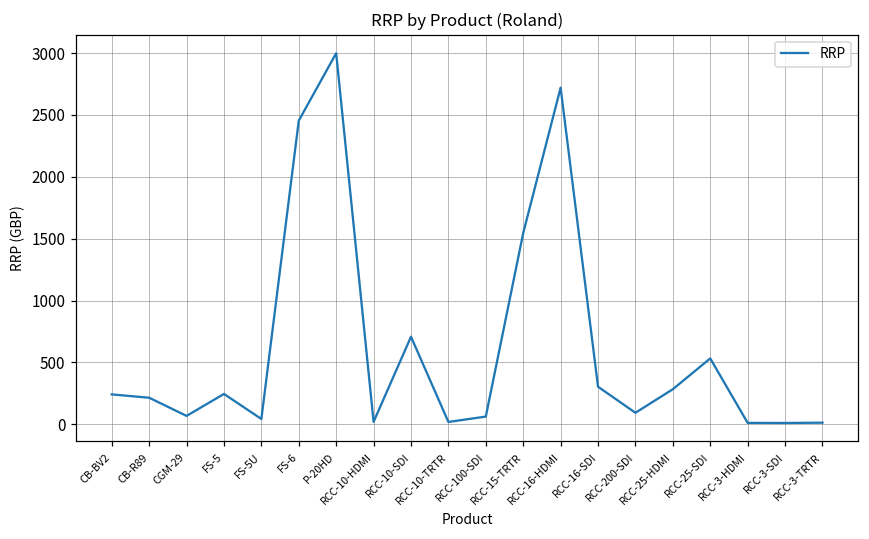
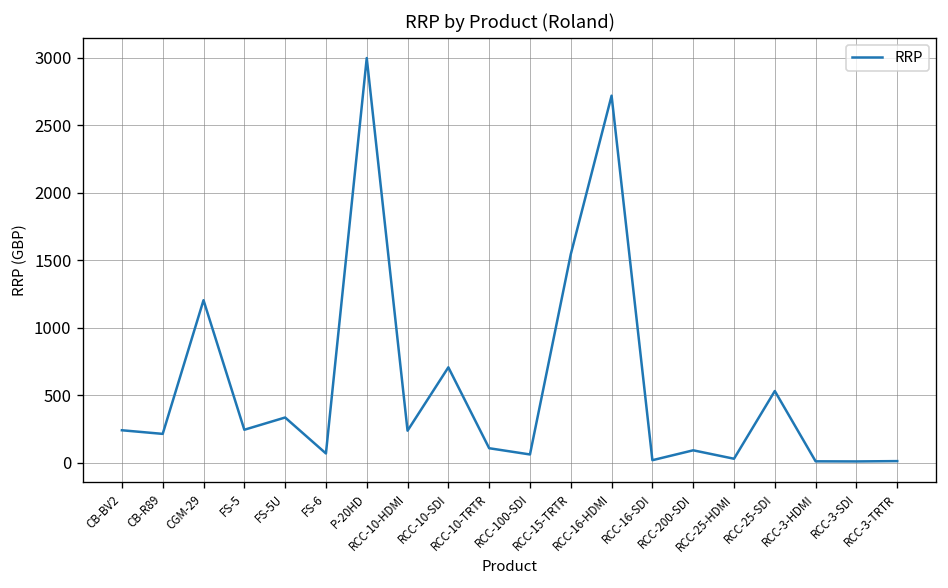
CGM-29: 70 -> 1200
FS-5U: 40 -> 340
FS-6: 2450 -> 70
RCC-10-HDMI: 20 -> 240
RCC-10-TRTR: 20 -> 110
RCC-16-SDI: 300 -> 20
RCC-25-HDMI: 280 -> 30
